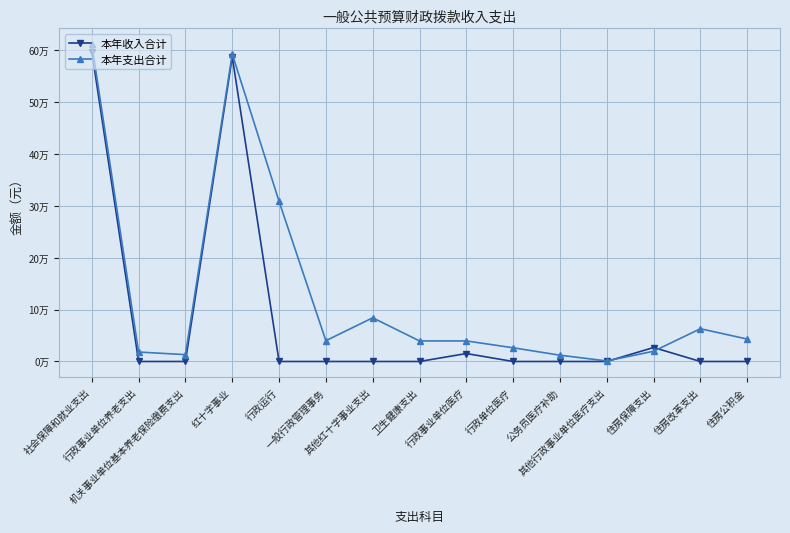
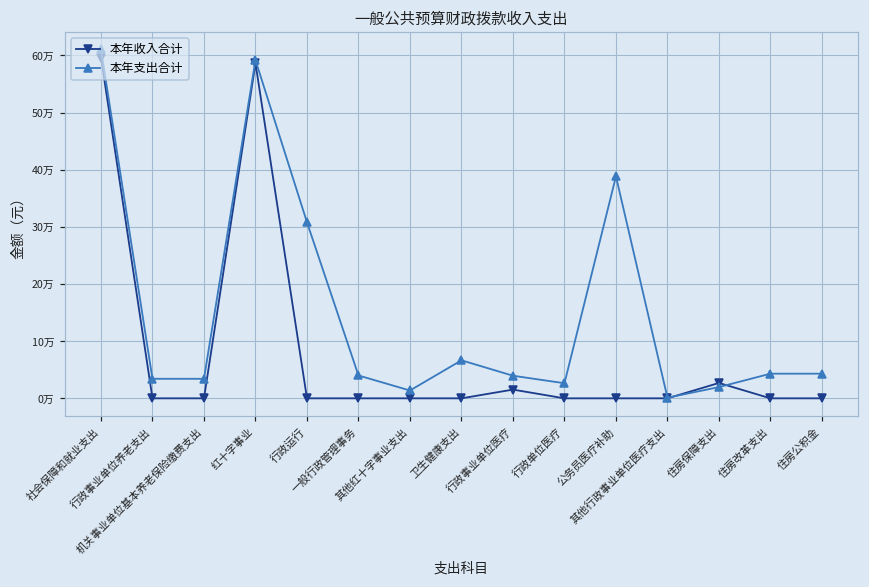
本年支出合计, 行政事业单位养老支出: 2万 -> 3万
本年支出合计, 机关事业单位基本养老保险缴费支出: 1万 -> 3万
本年支出合计, 其他红十字事业支出: 8万 -> 1万
本年支出合计, 卫生健康支出: 4万 -> 7万
本年支出合计, 公务员医疗补助: 1万 -> 39万
本年支出合计, 住房改革支出: 6万 -> 4万
